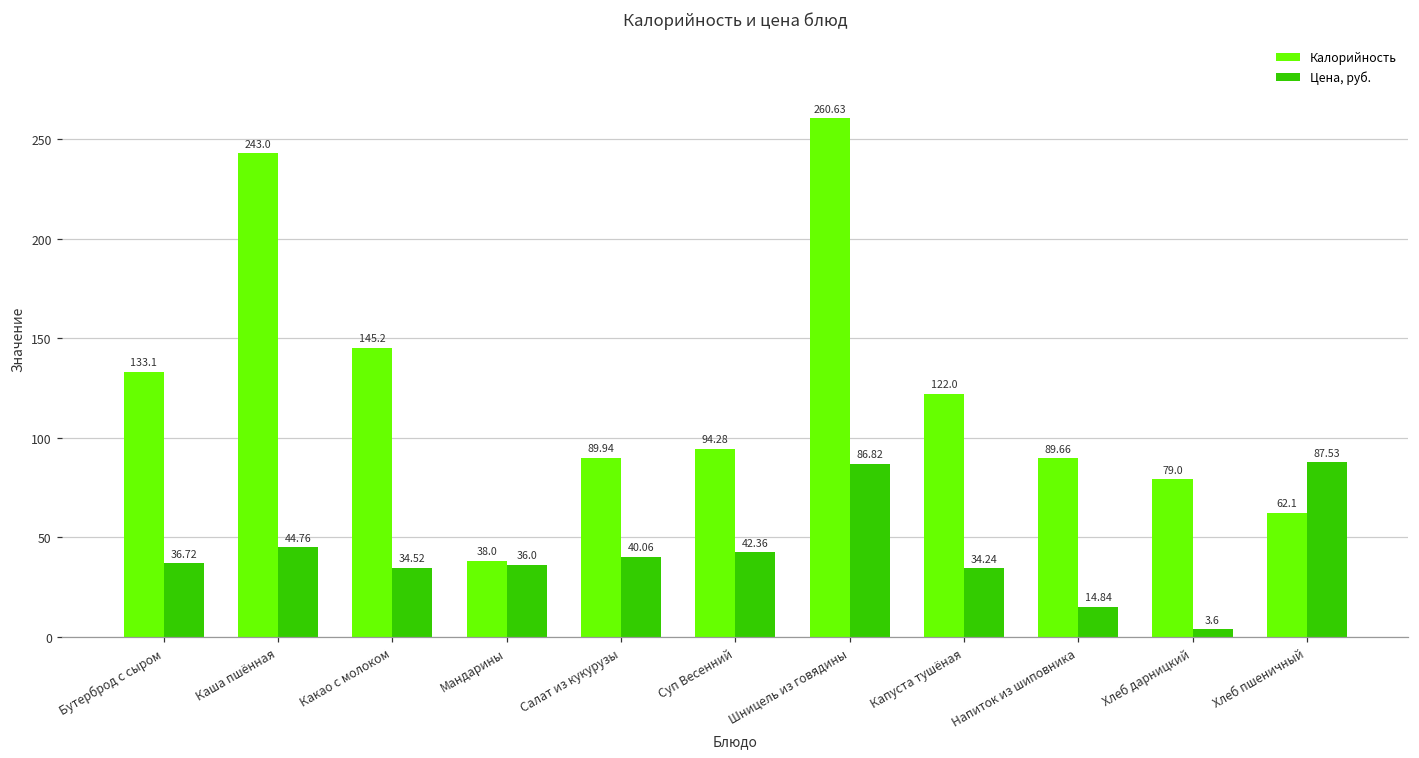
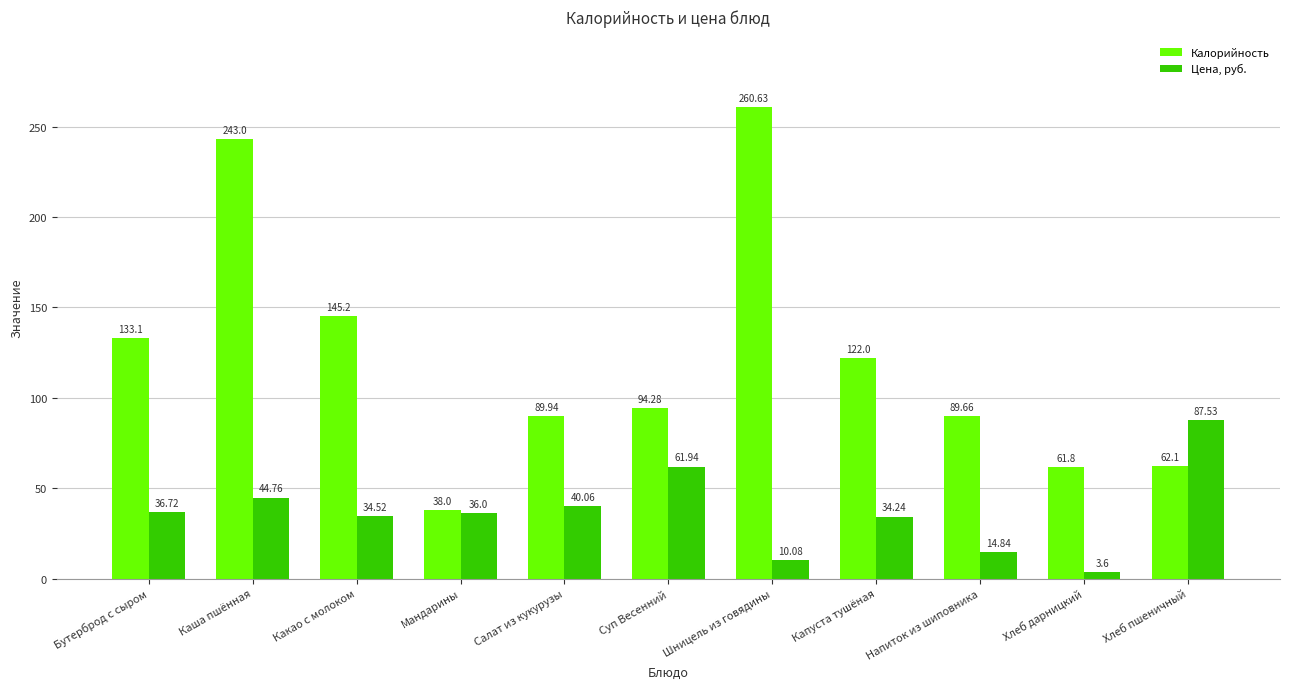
Цена, руб., Суп Весенний: 42.36 -> 61.94
Цена, руб., Шницель из говядины: 86.82 -> 10.08
Калорийность, Хлеб дарницкий: 79.0 -> 61.8
